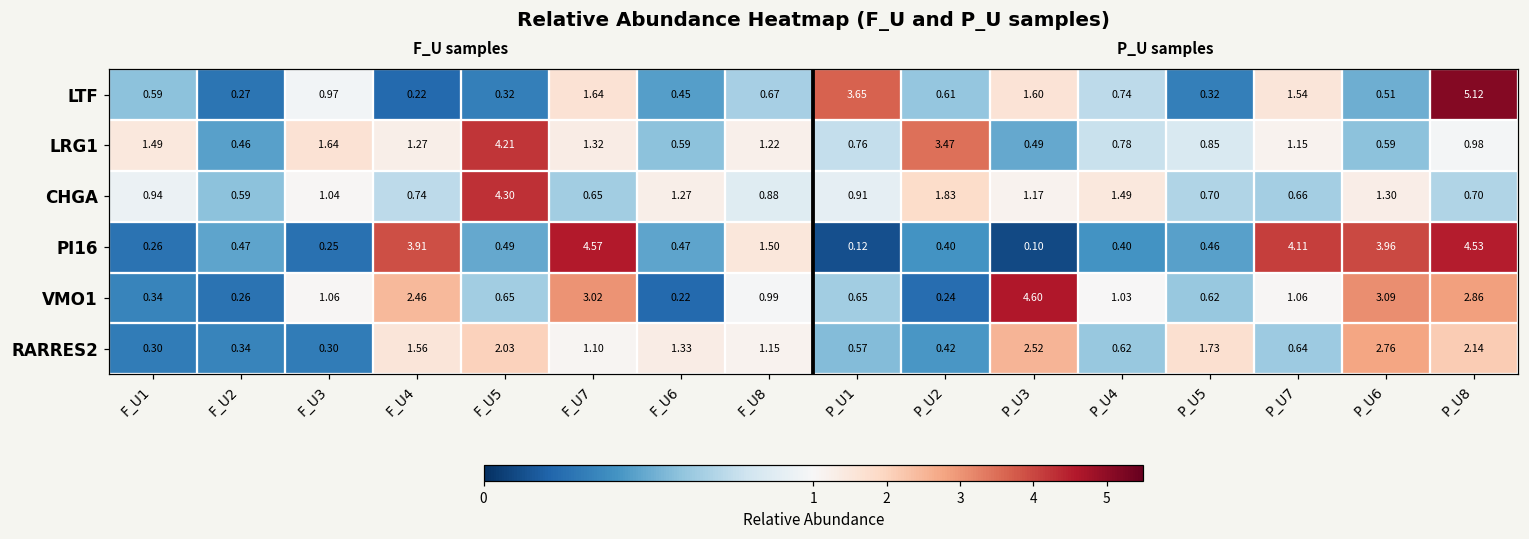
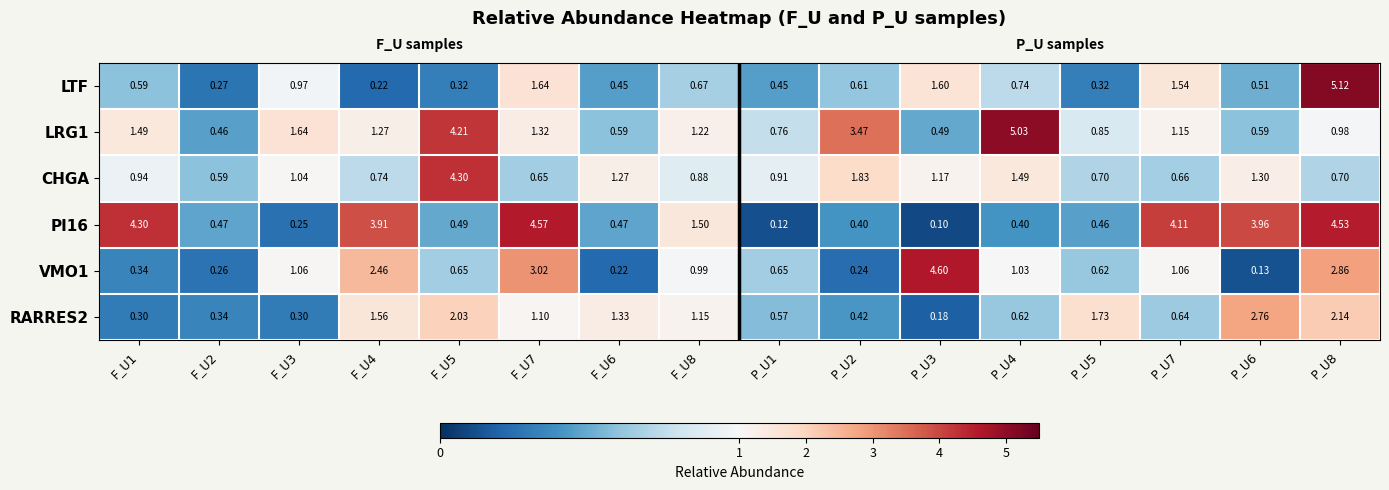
LTF, P_U1: 3.65 -> 0.45
LRG1, P_U4: 0.78 -> 5.03
PI16, F_U1: 0.26 -> 4.30
VMO1, P_U6: 3.09 -> 0.13
RARRES2, P_U3: 2.52 -> 0.18
